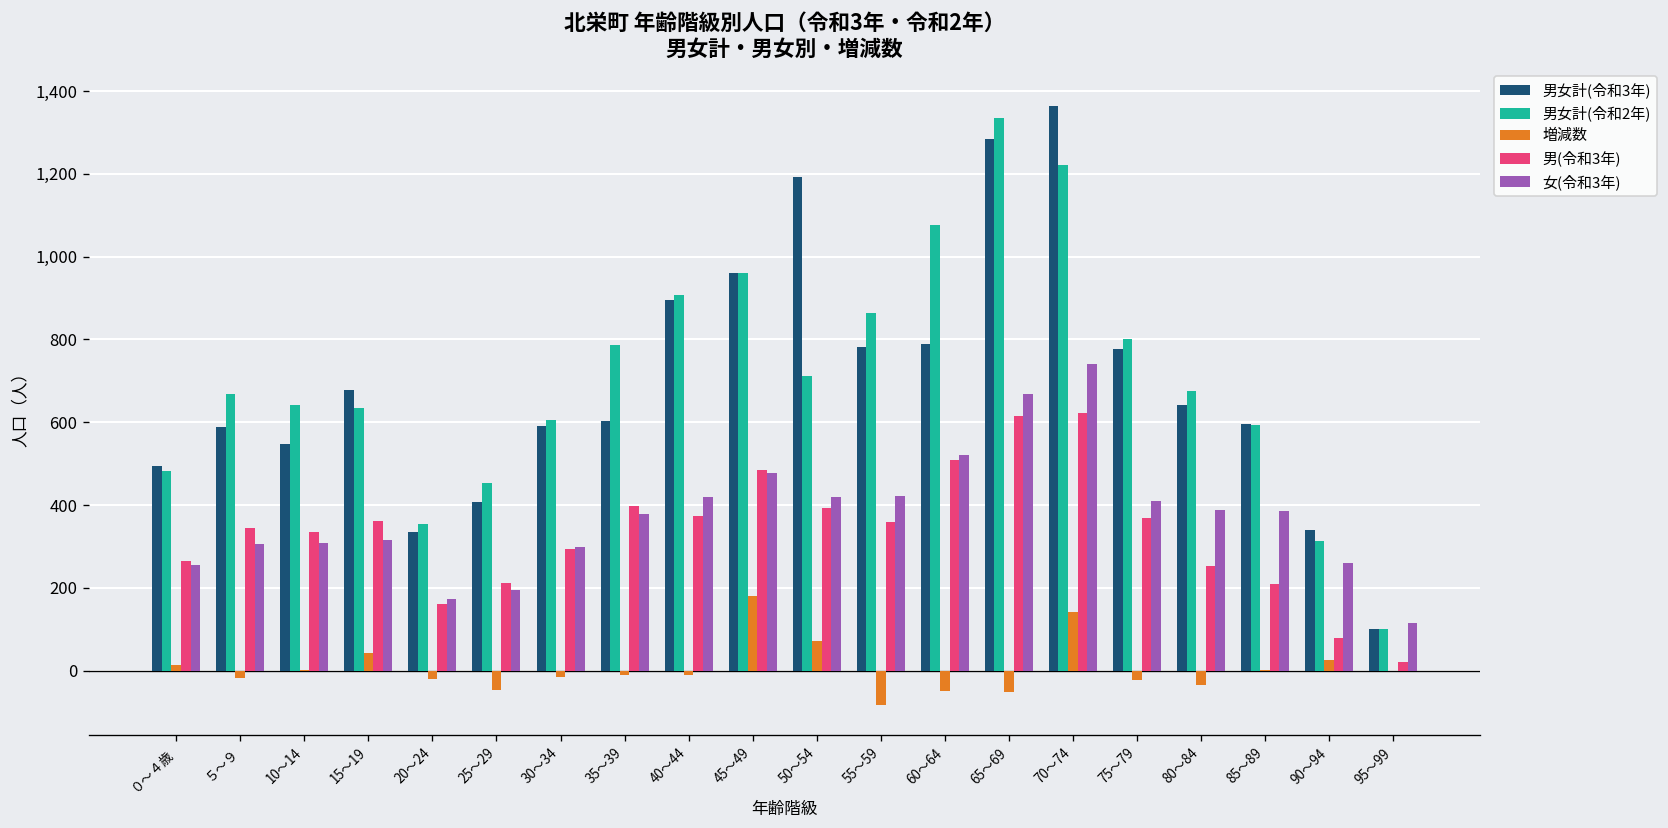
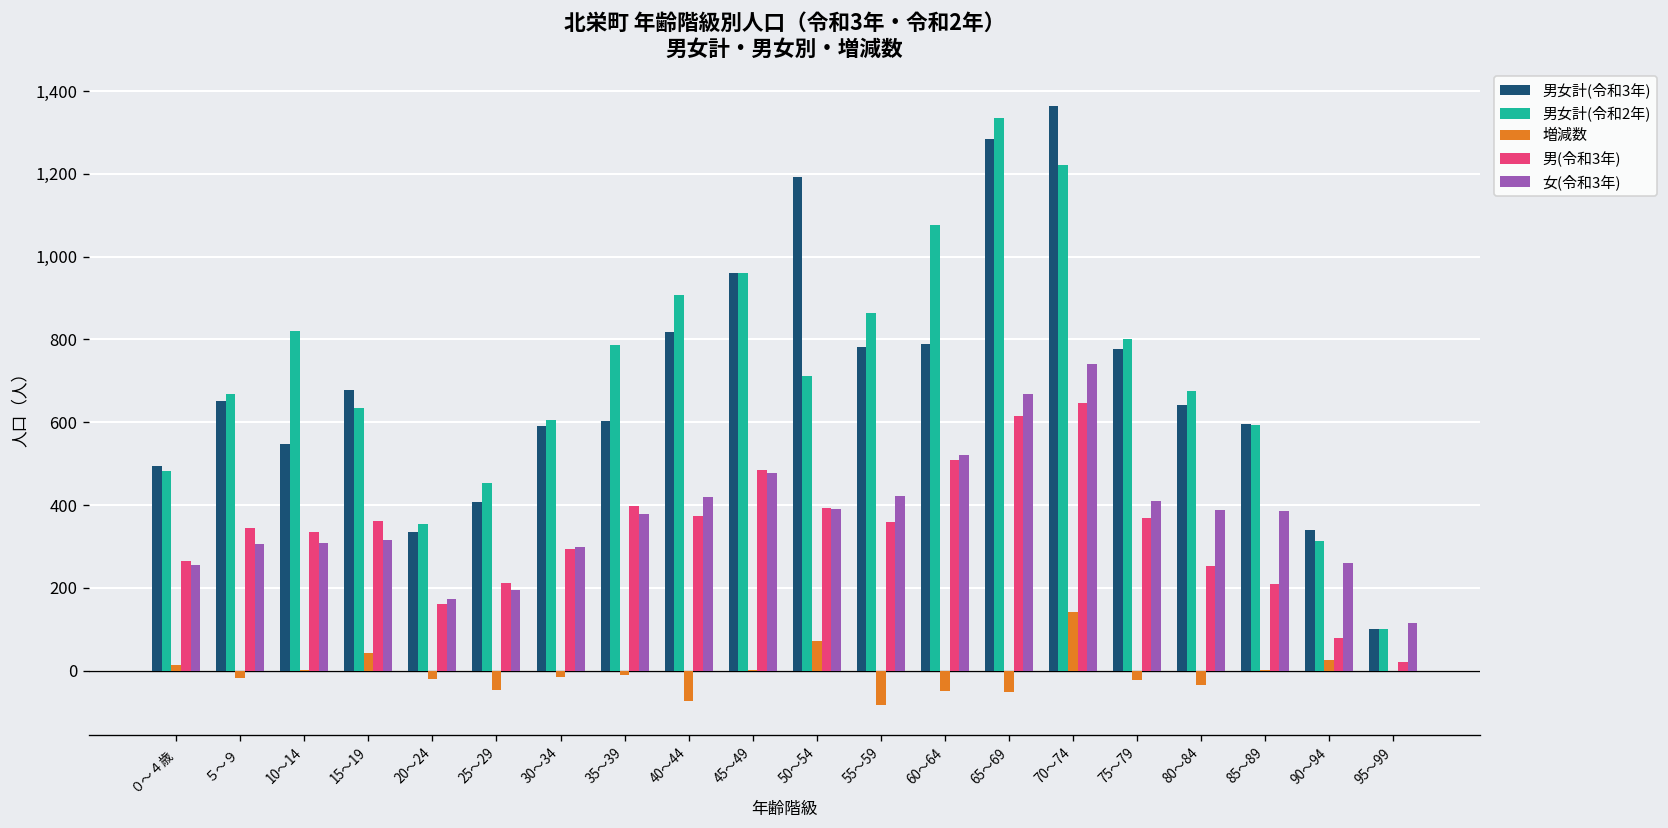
男女計(令和3年), ５～９: 590 -> 650
男女計(令和2年), 10～14: 640 -> 820
男女計(令和3年), 40～44: 900 -> 820
増減数, 40～44: -10 -> -70
増減数, 45～49: 180 -> 0
女(令和3年), 50～54: 420 -> 390
男(令和3年), 70～74: 620 -> 650
